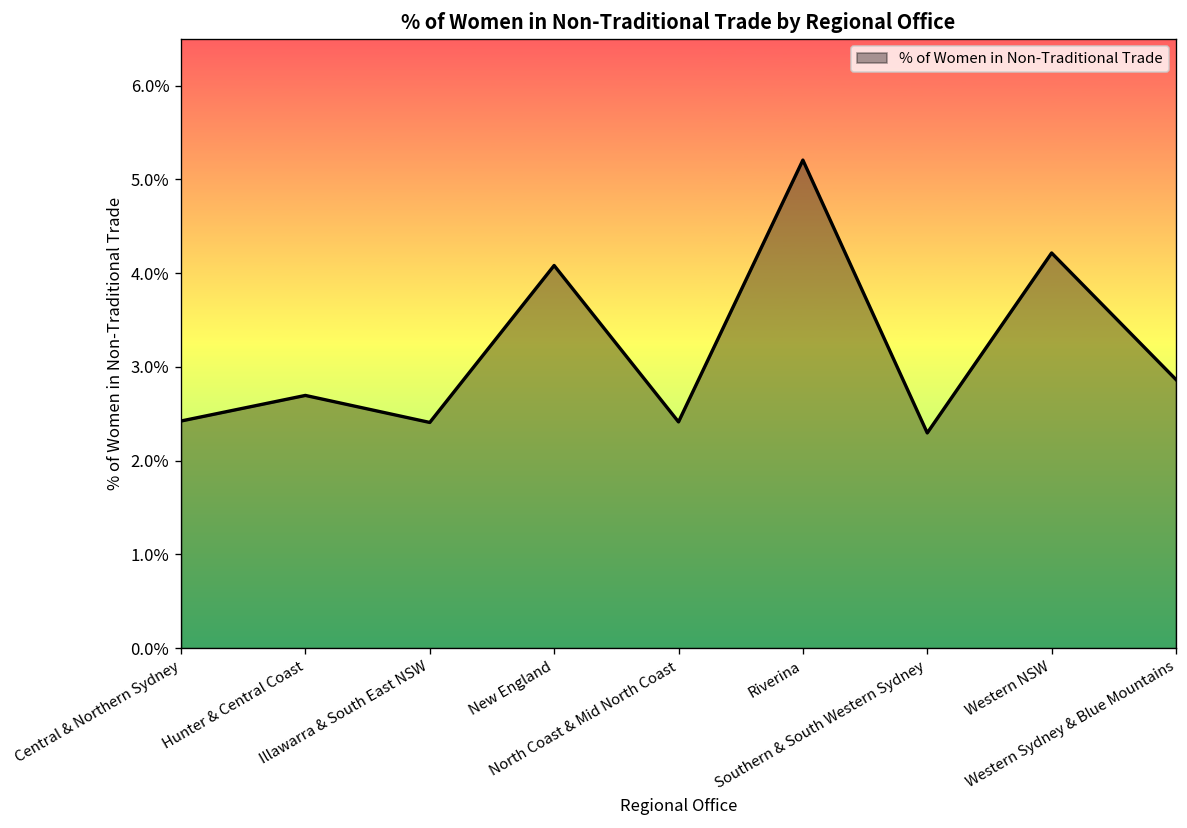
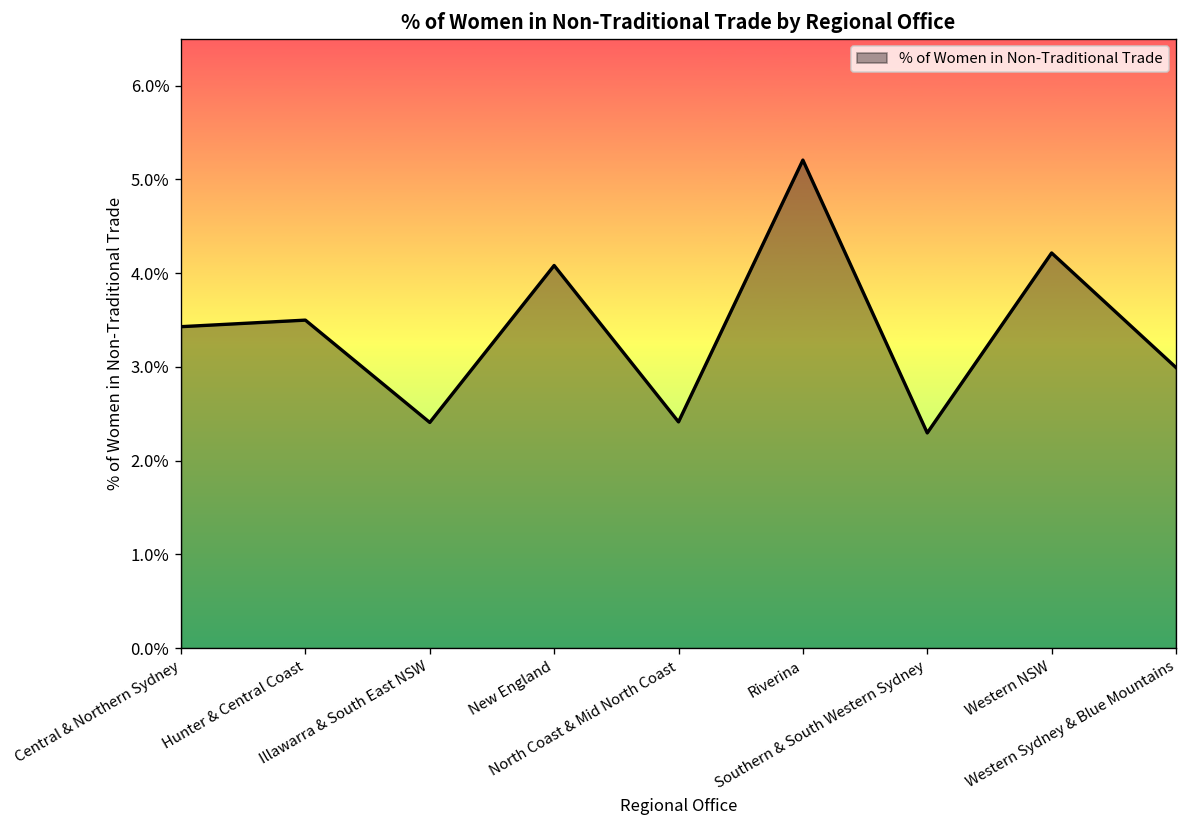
Central & Northern Sydney: 2.4% -> 3.4%
Hunter & Central Coast: 2.7% -> 3.5%
Western Sydney & Blue Mountains: 2.9% -> 3.0%
